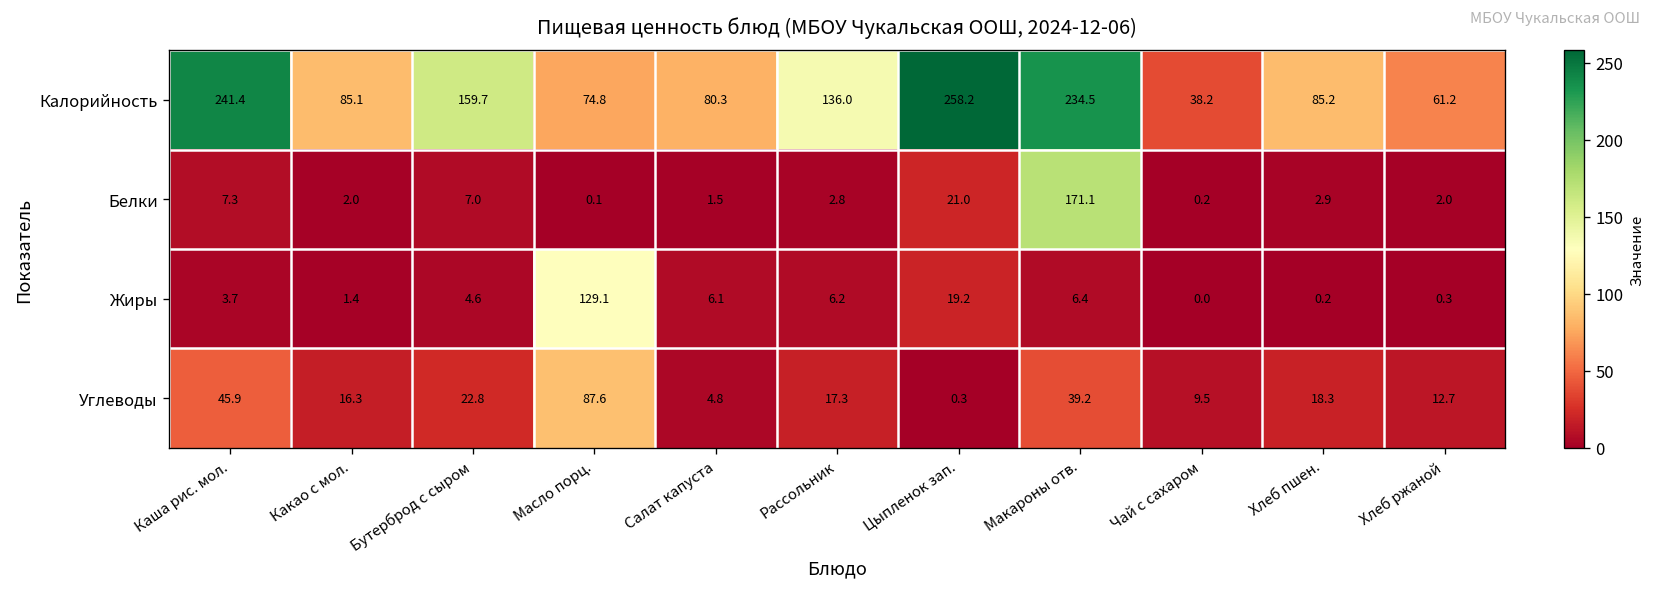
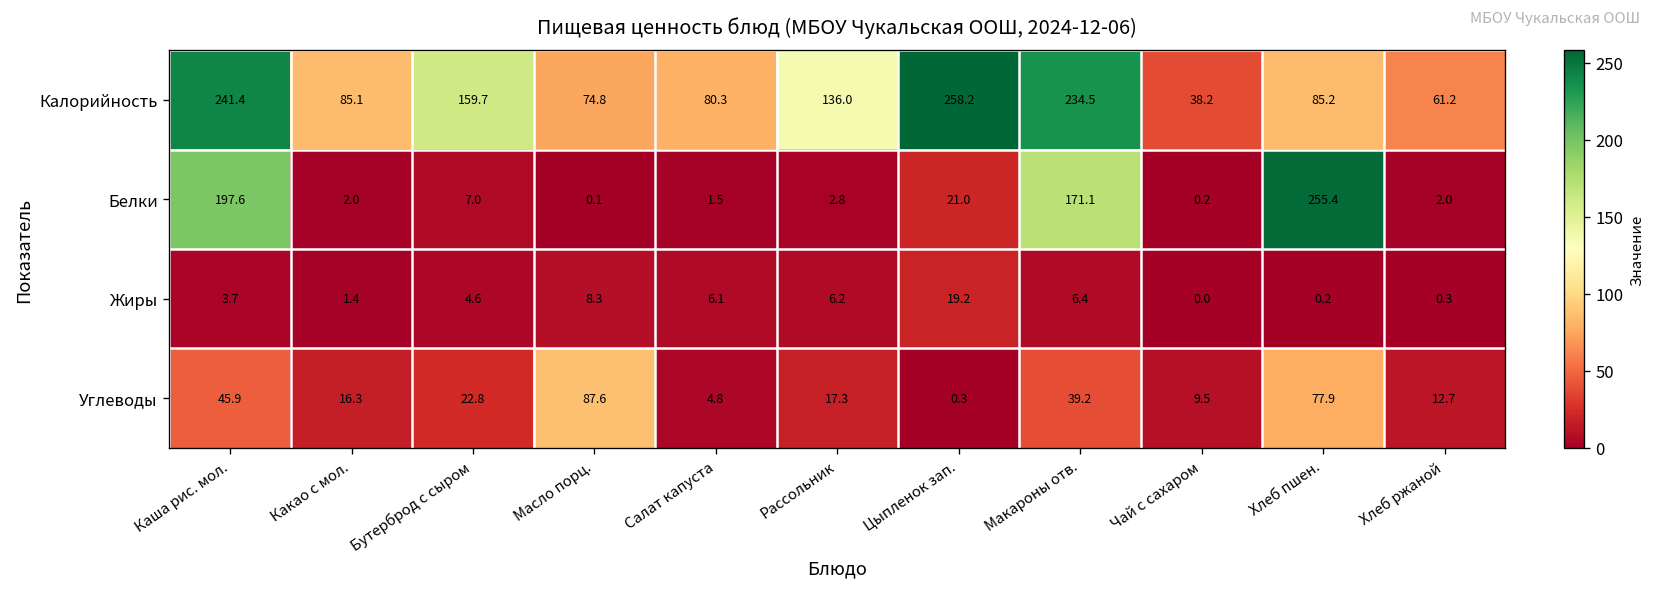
Белки, Каша рис. мол.: 7.3 -> 197.6
Белки, Хлеб пшен.: 2.9 -> 255.4
Жиры, Масло порц.: 129.1 -> 8.3
Углеводы, Хлеб пшен.: 18.3 -> 77.9
